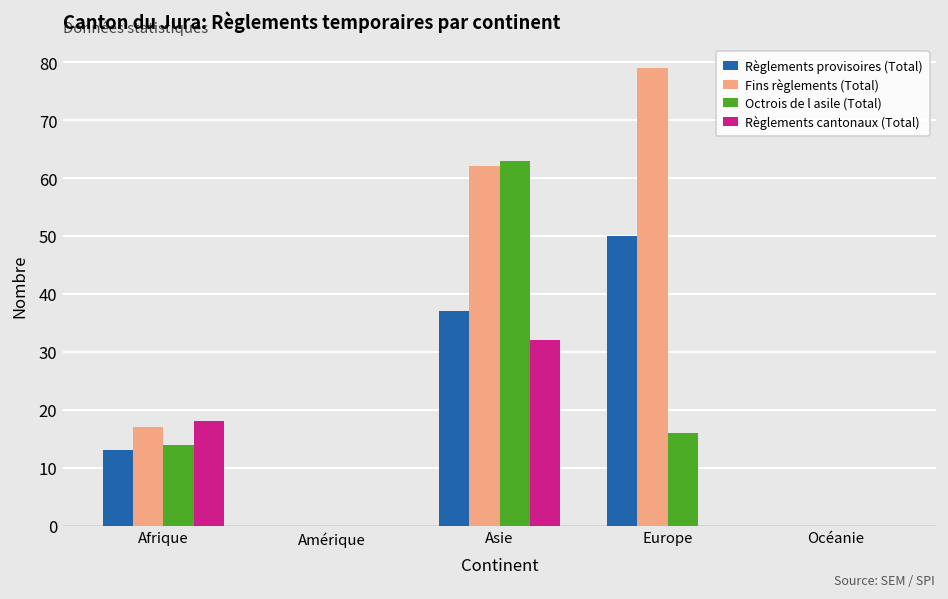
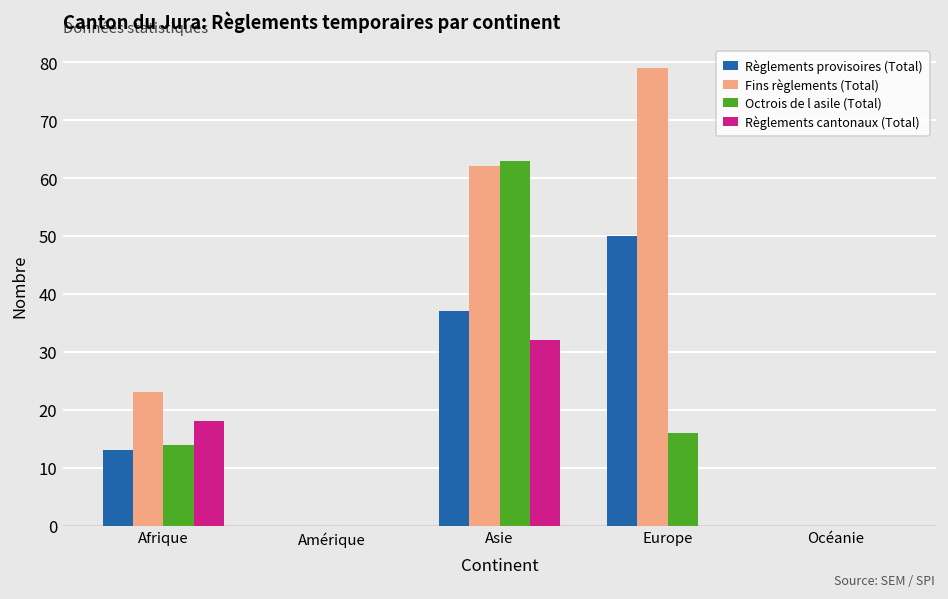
Fins règlements (Total), Afrique: 17 -> 23
